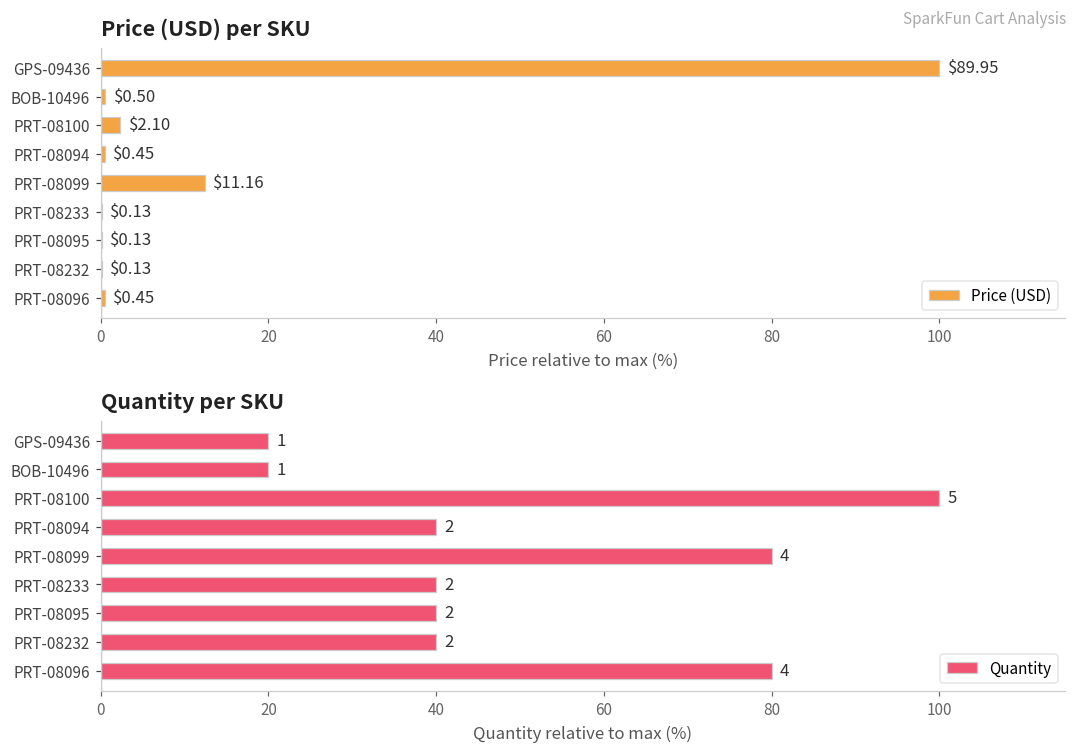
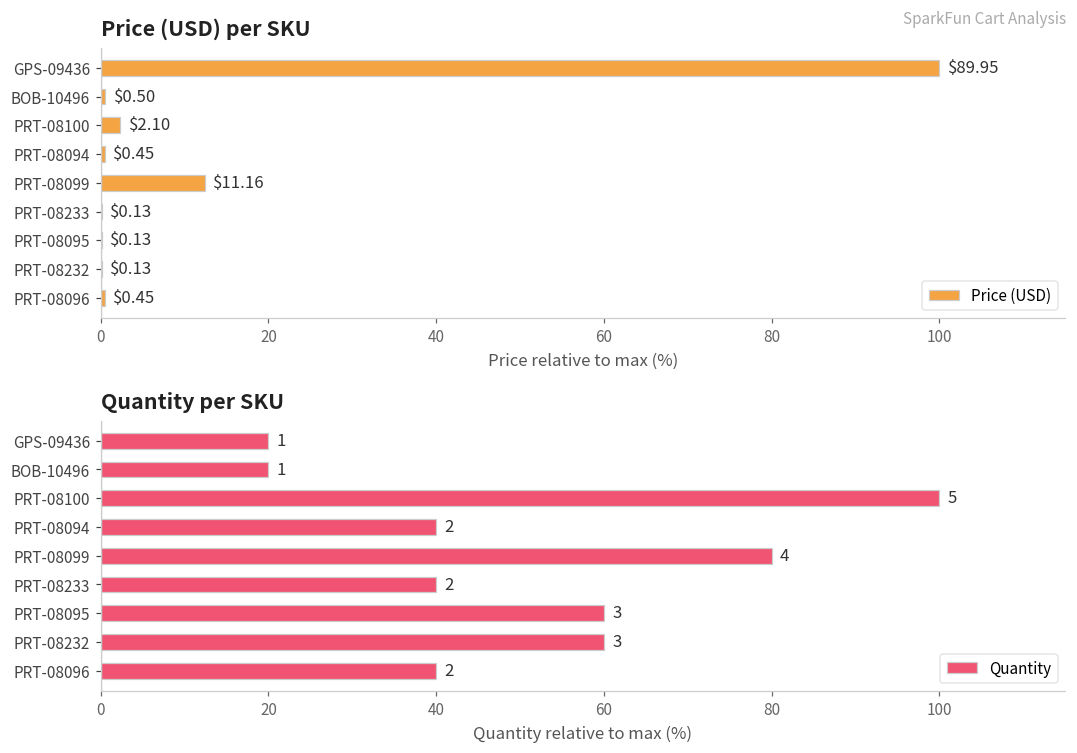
Quantity per SKU, PRT-08095: 2 -> 3
Quantity per SKU, PRT-08232: 2 -> 3
Quantity per SKU, PRT-08096: 4 -> 2
